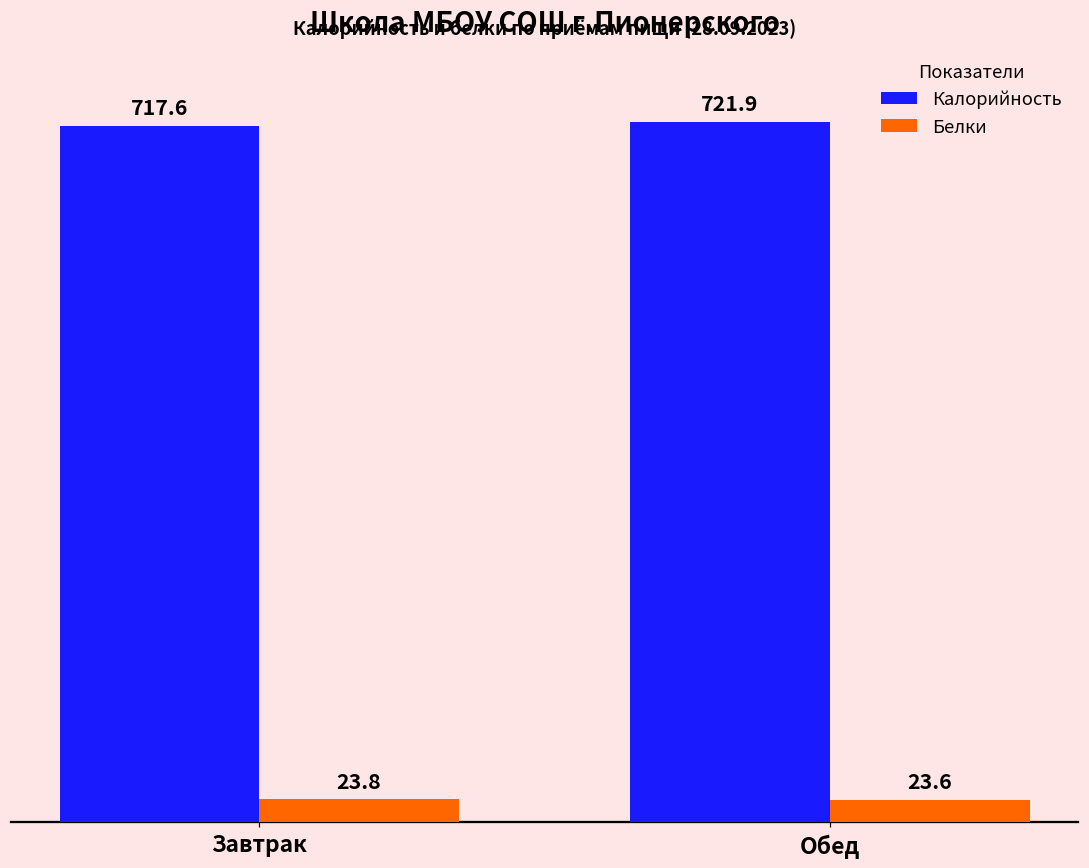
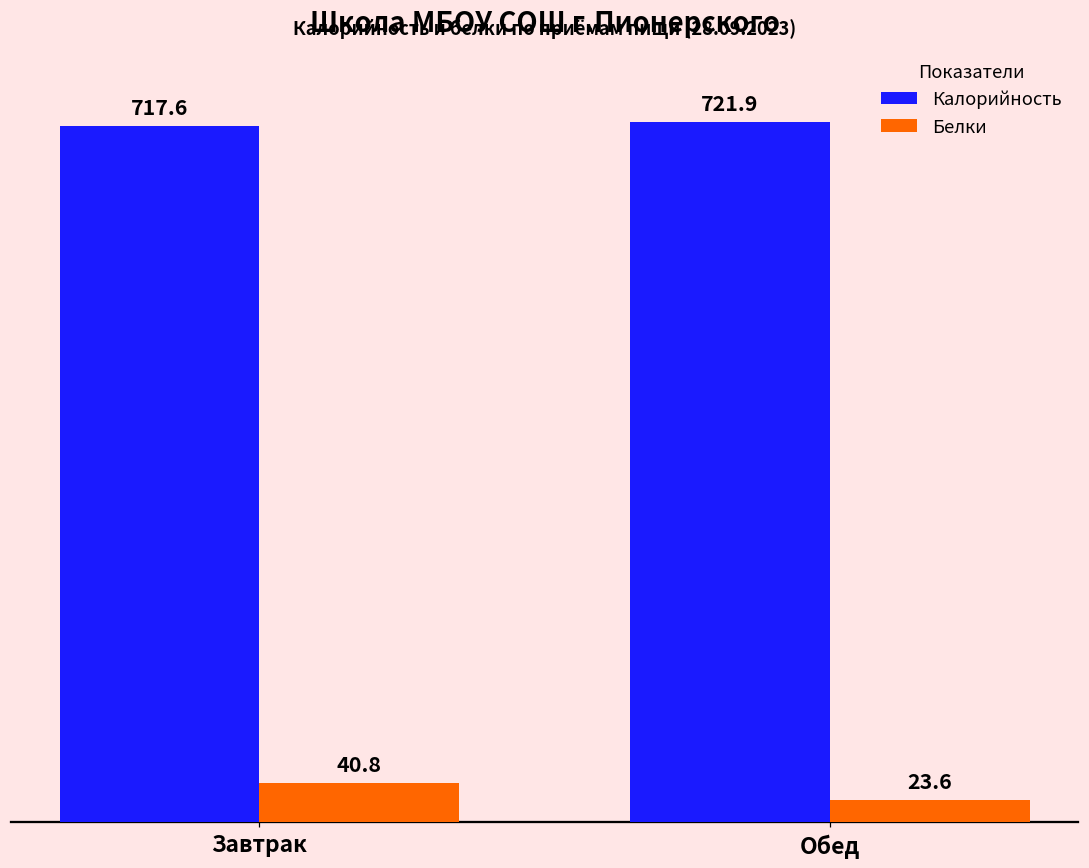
Белки, Завтрак: 23.8 -> 40.8
